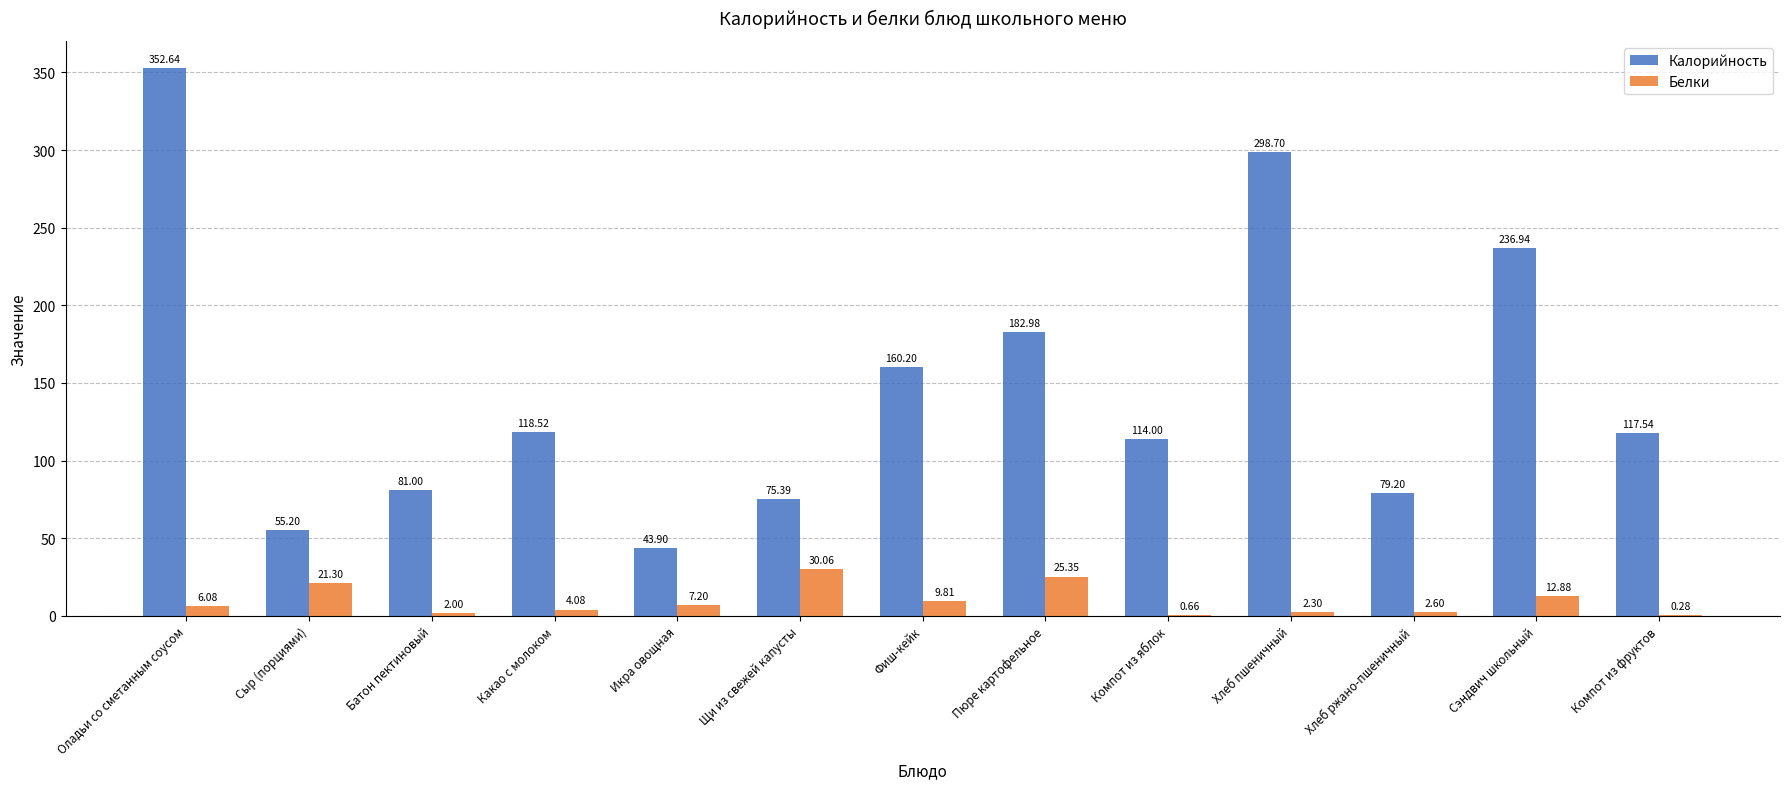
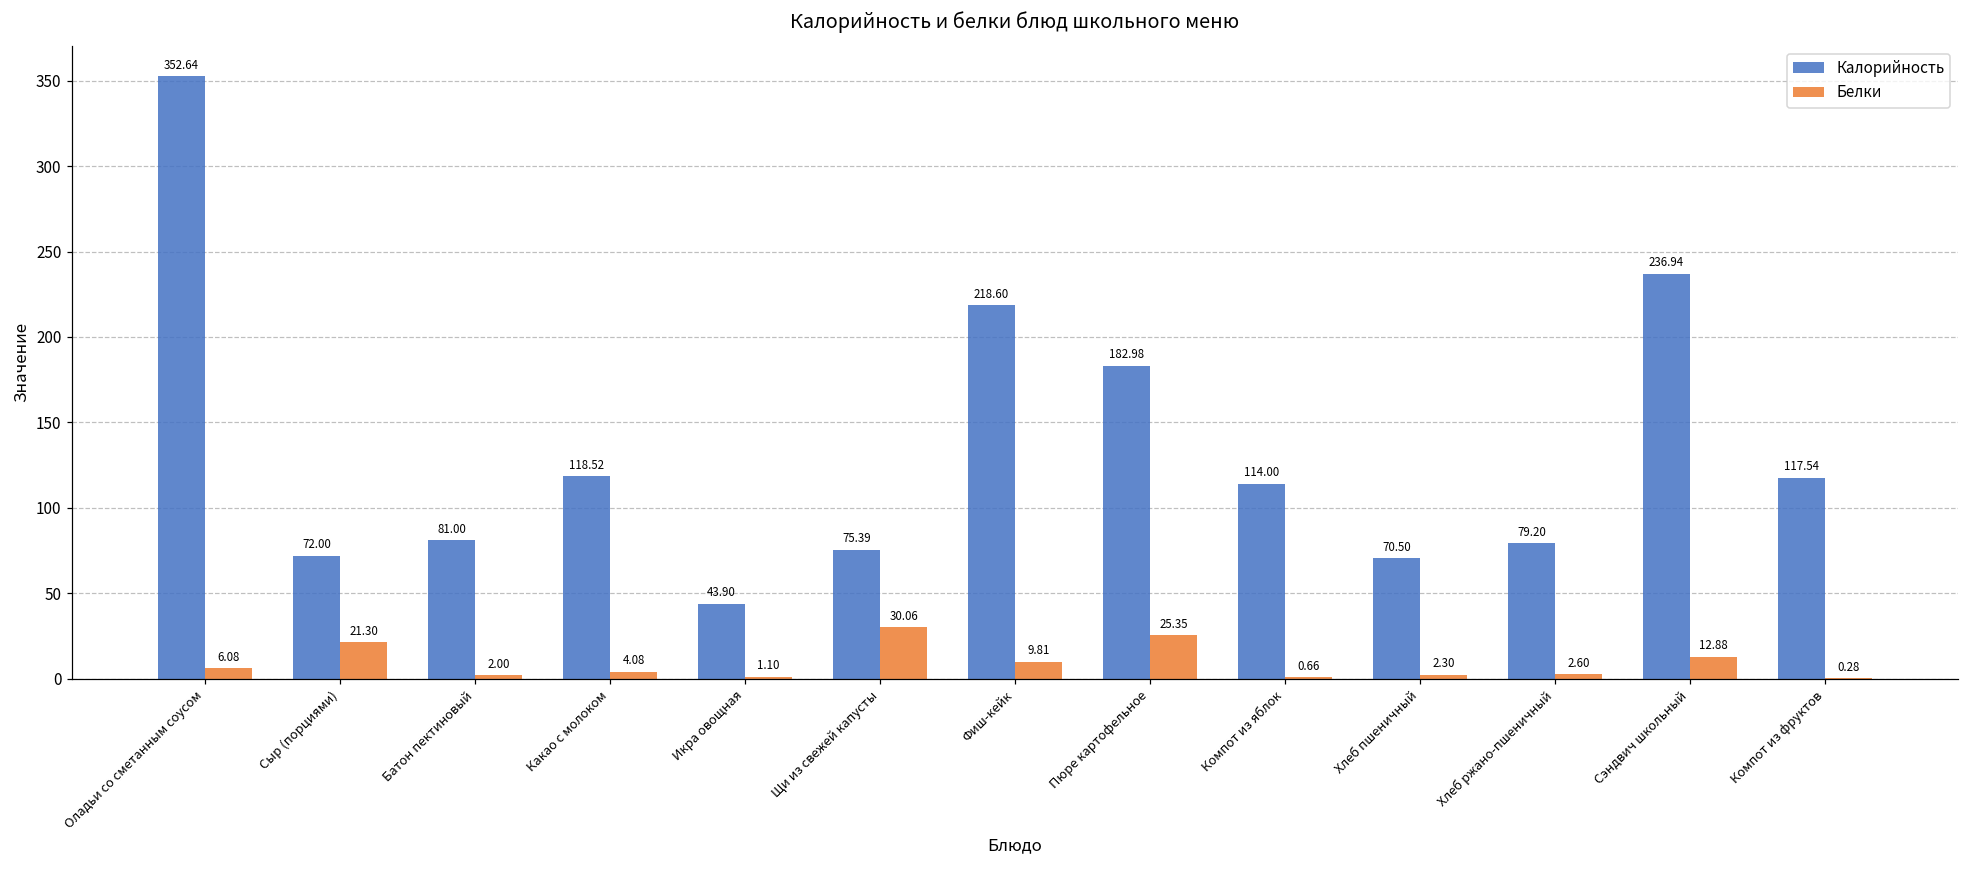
Калорийность, Сыр (порциями): 55.20 -> 72.00
Белки, Икра овощная: 7.20 -> 1.10
Калорийность, Фиш-кейк: 160.20 -> 218.60
Калорийность, Хлеб пшеничный: 298.70 -> 70.50
